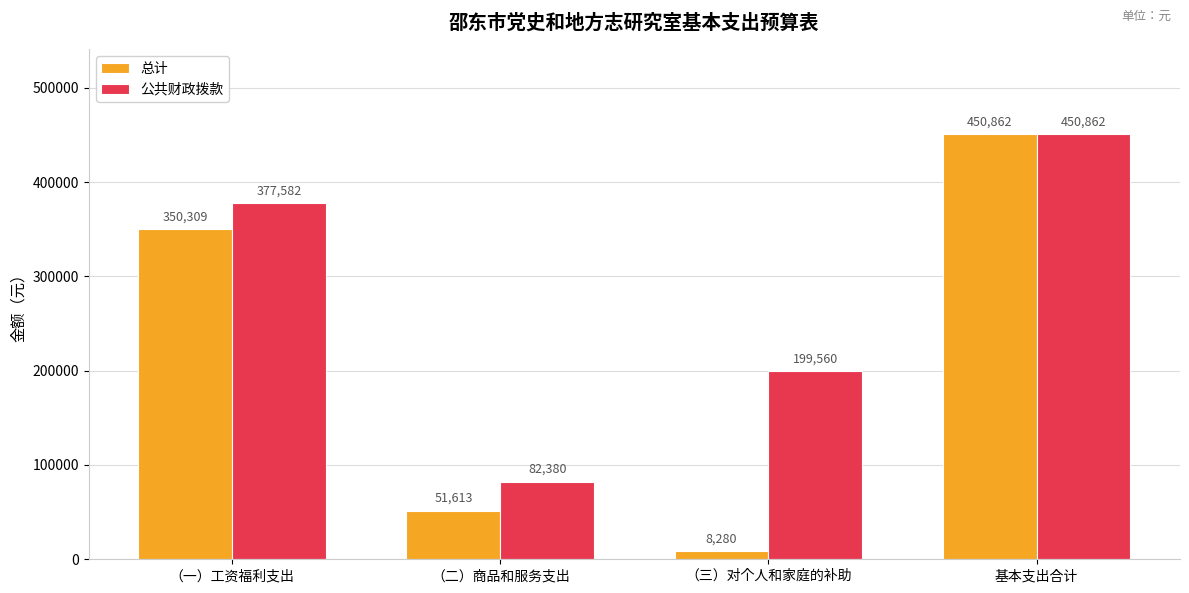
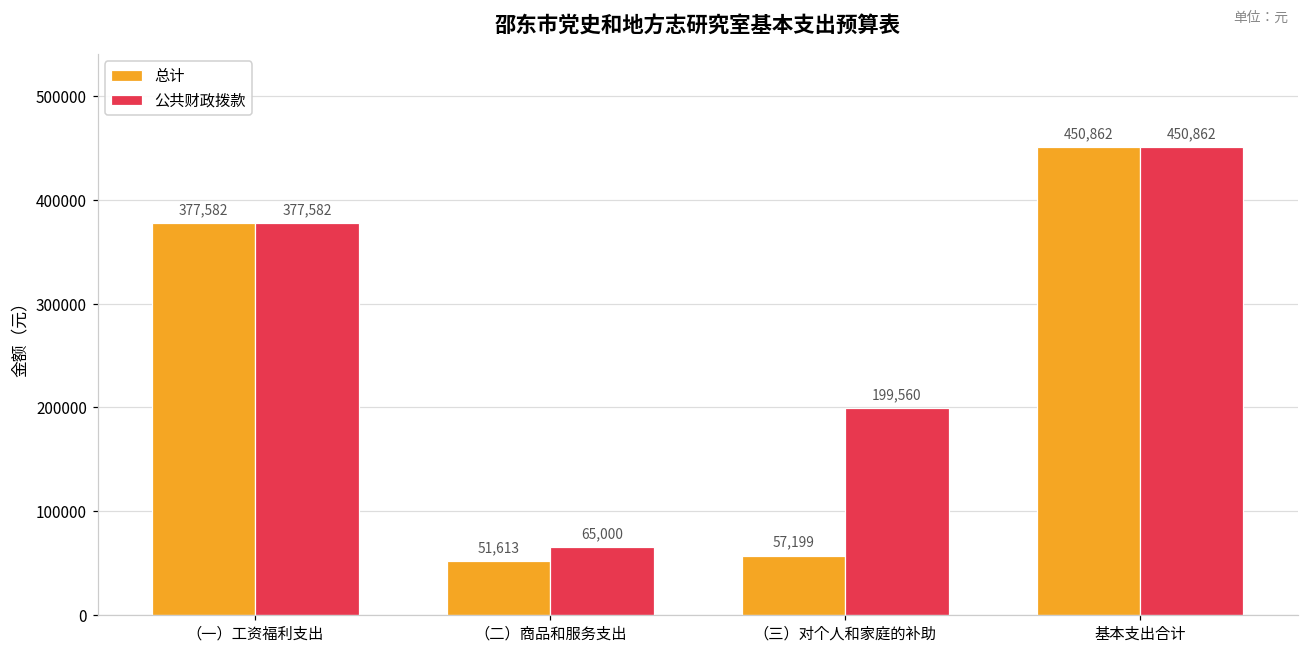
总计, （一）工资福利支出: 350,309 -> 377,582
公共财政拨款, （二）商品和服务支出: 82,380 -> 65,000
总计, （三）对个人和家庭的补助: 8,280 -> 57,199
